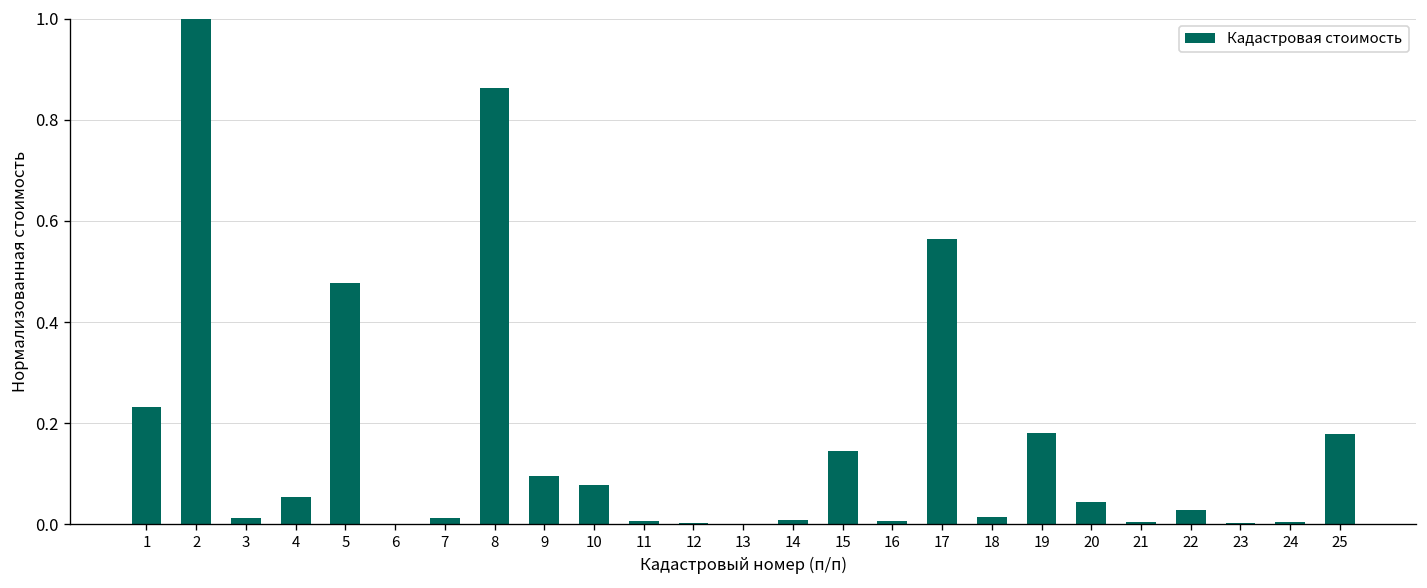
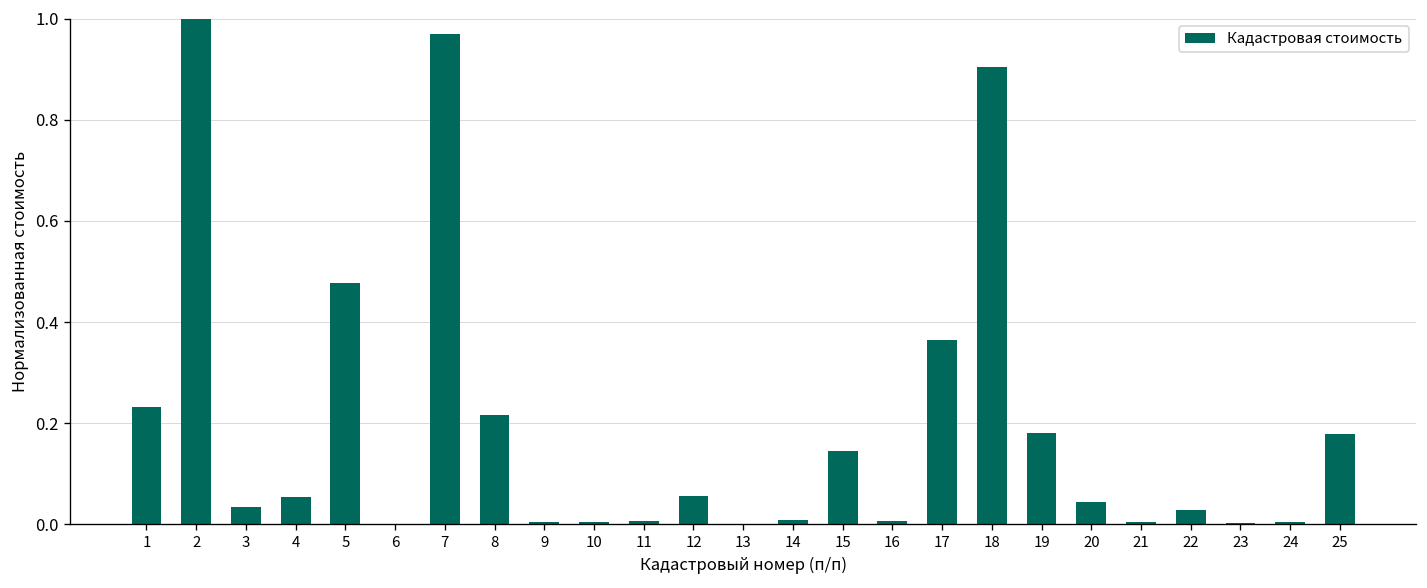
3: 0.01 -> 0.03
7: 0.01 -> 0.97
8: 0.86 -> 0.22
9: 0.10 -> 0.01
10: 0.08 -> 0.01
12: 0.00 -> 0.06
17: 0.56 -> 0.37
18: 0.02 -> 0.90
